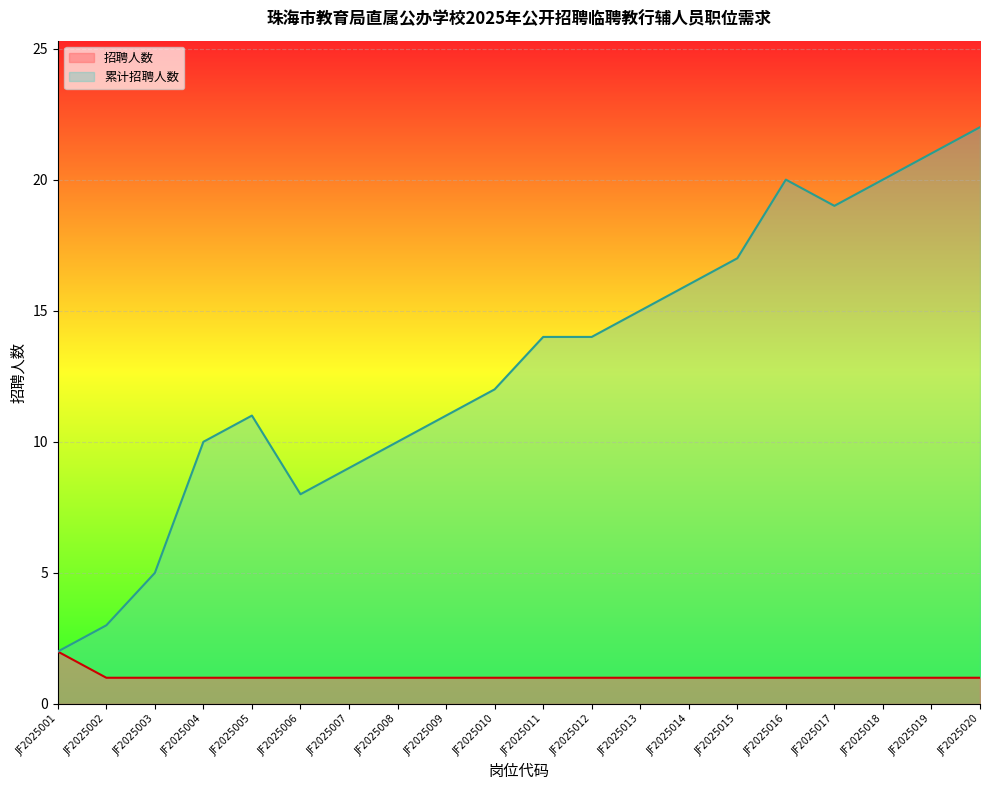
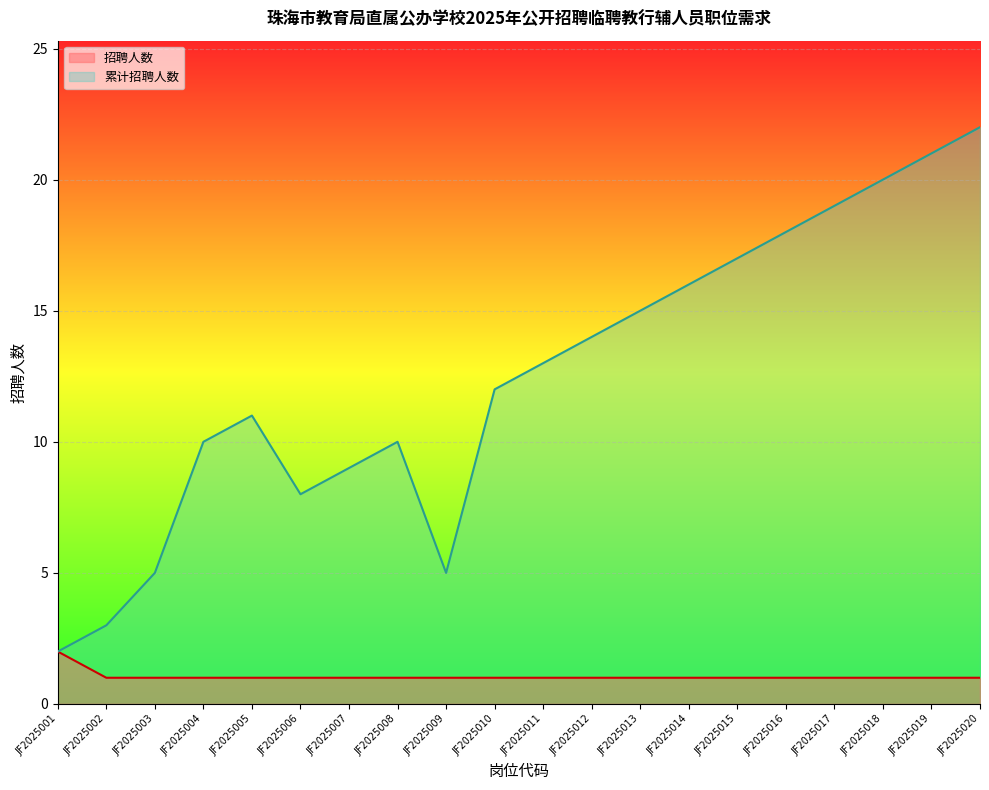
累计招聘人数, JF2025009: 11 -> 5
累计招聘人数, JF2025011: 14 -> 13
累计招聘人数, JF2025016: 20 -> 18
